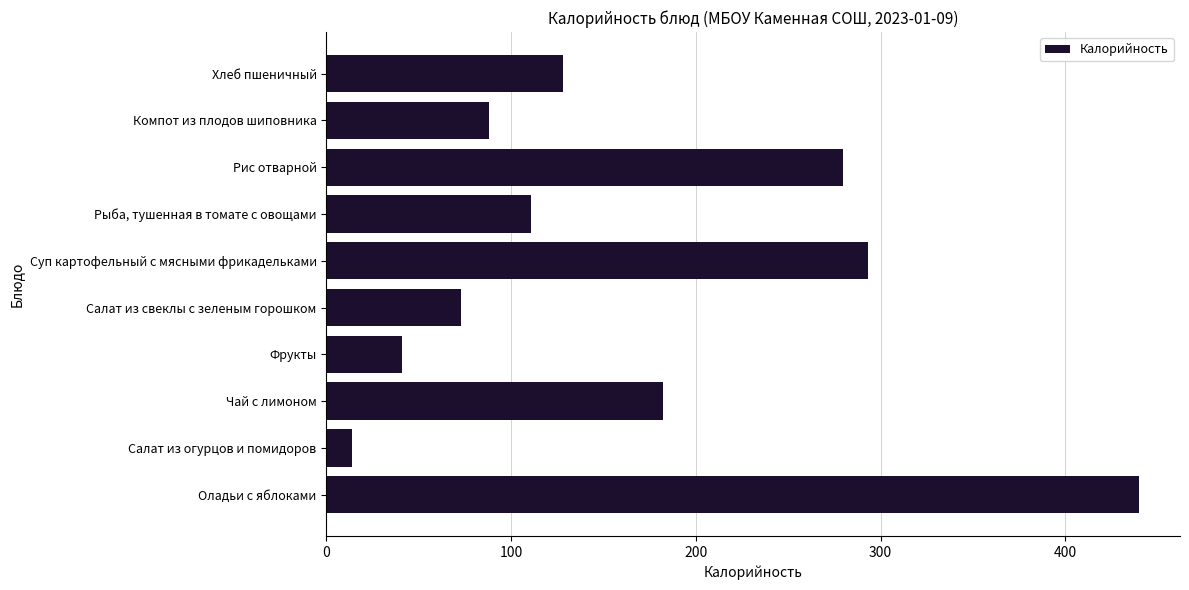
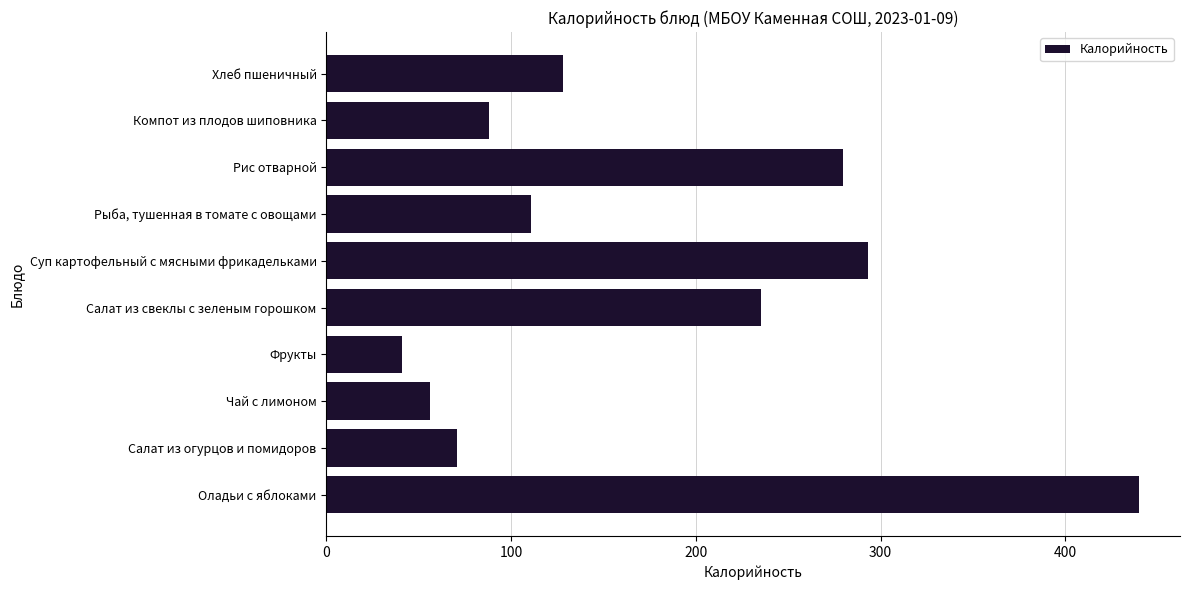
Салат из свеклы с зеленым горошком: 73 -> 235
Чай с лимоном: 182 -> 56
Салат из огурцов и помидоров: 14 -> 71
